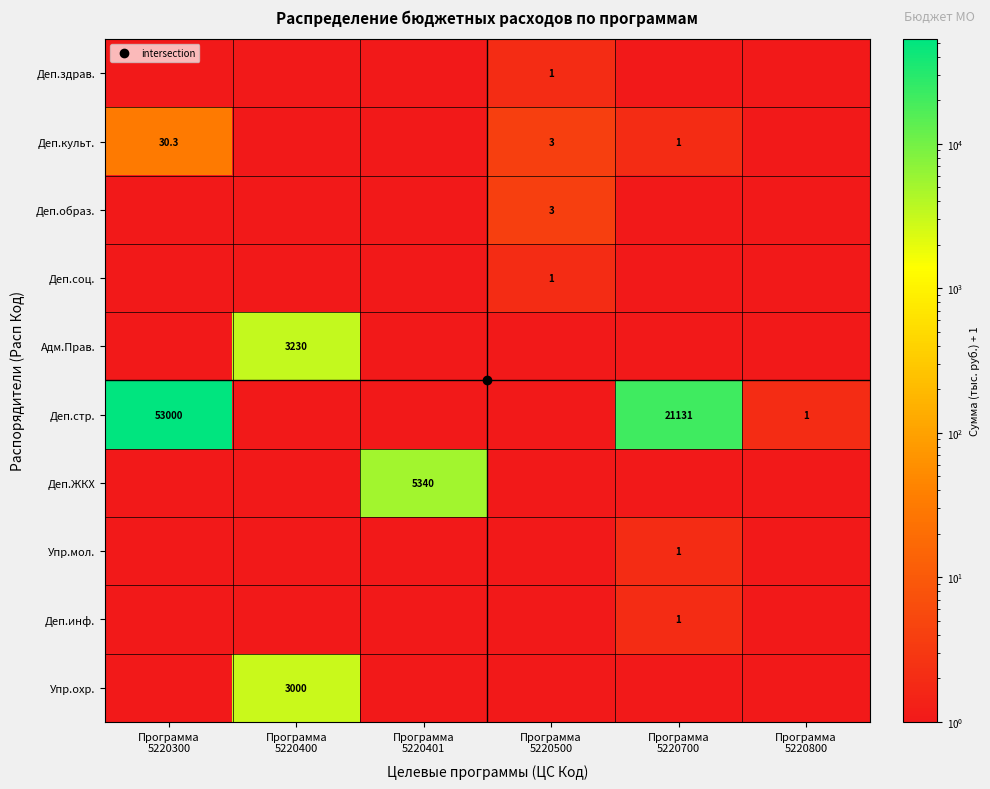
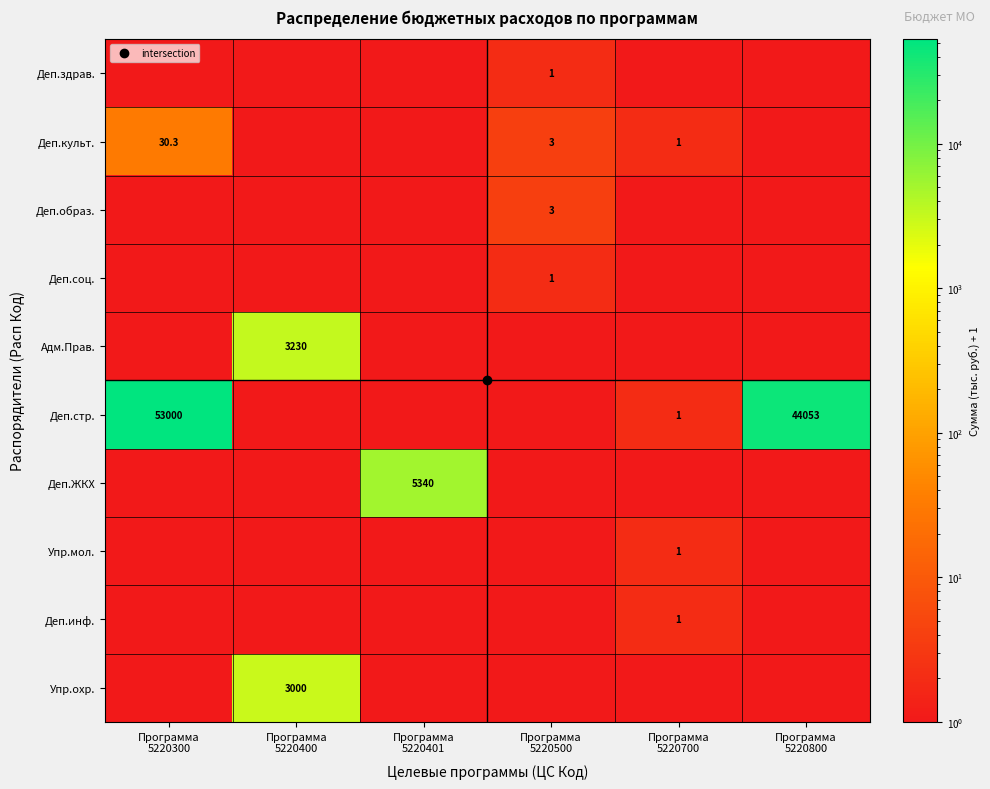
Деп.стр., Программа 5220700: 21131 -> 1
Деп.стр., Программа 5220800: 1 -> 44053
